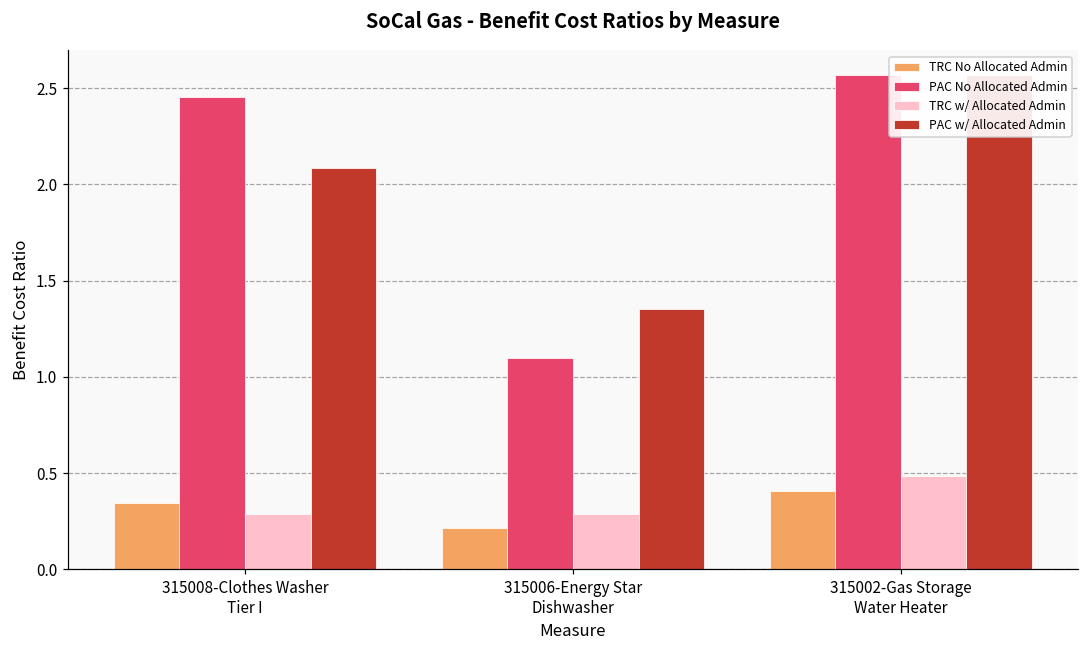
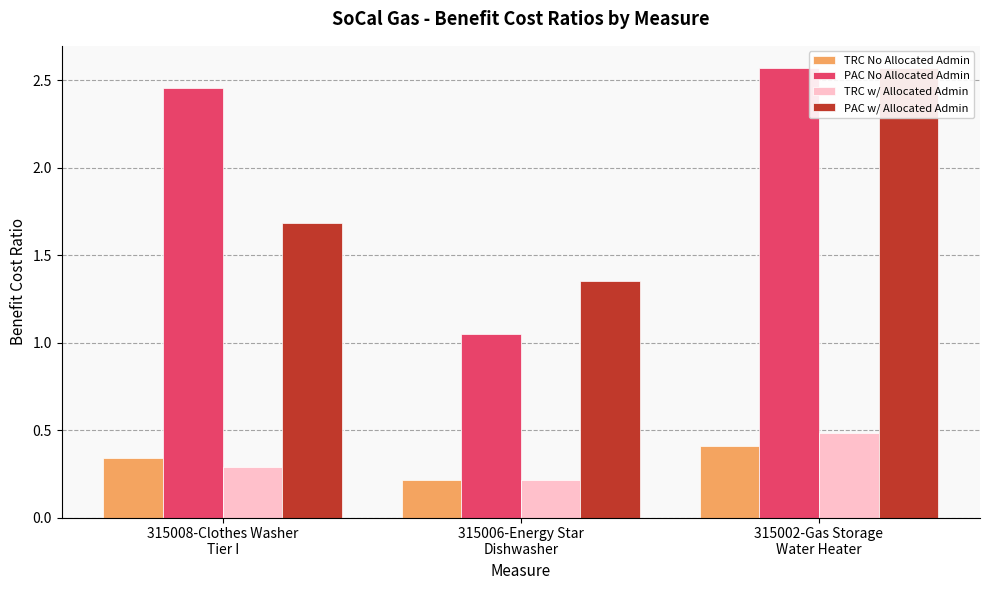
PAC w/ Allocated Admin, 315008-Clothes Washer Tier I: 2.09 -> 1.69
PAC No Allocated Admin, 315006-Energy Star Dishwasher: 1.10 -> 1.05
TRC w/ Allocated Admin, 315006-Energy Star Dishwasher: 0.29 -> 0.22
